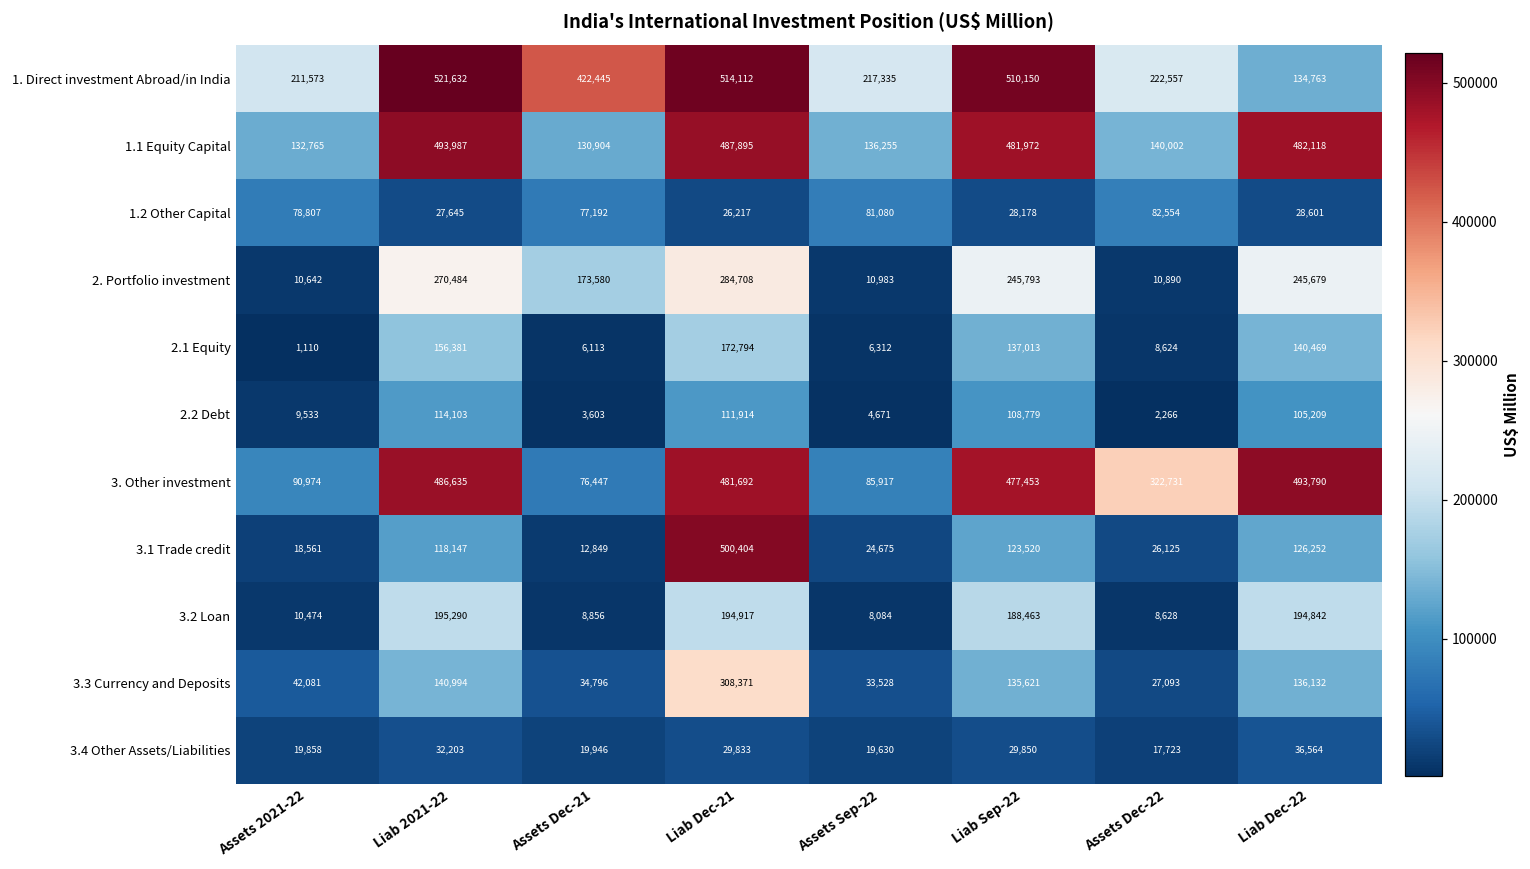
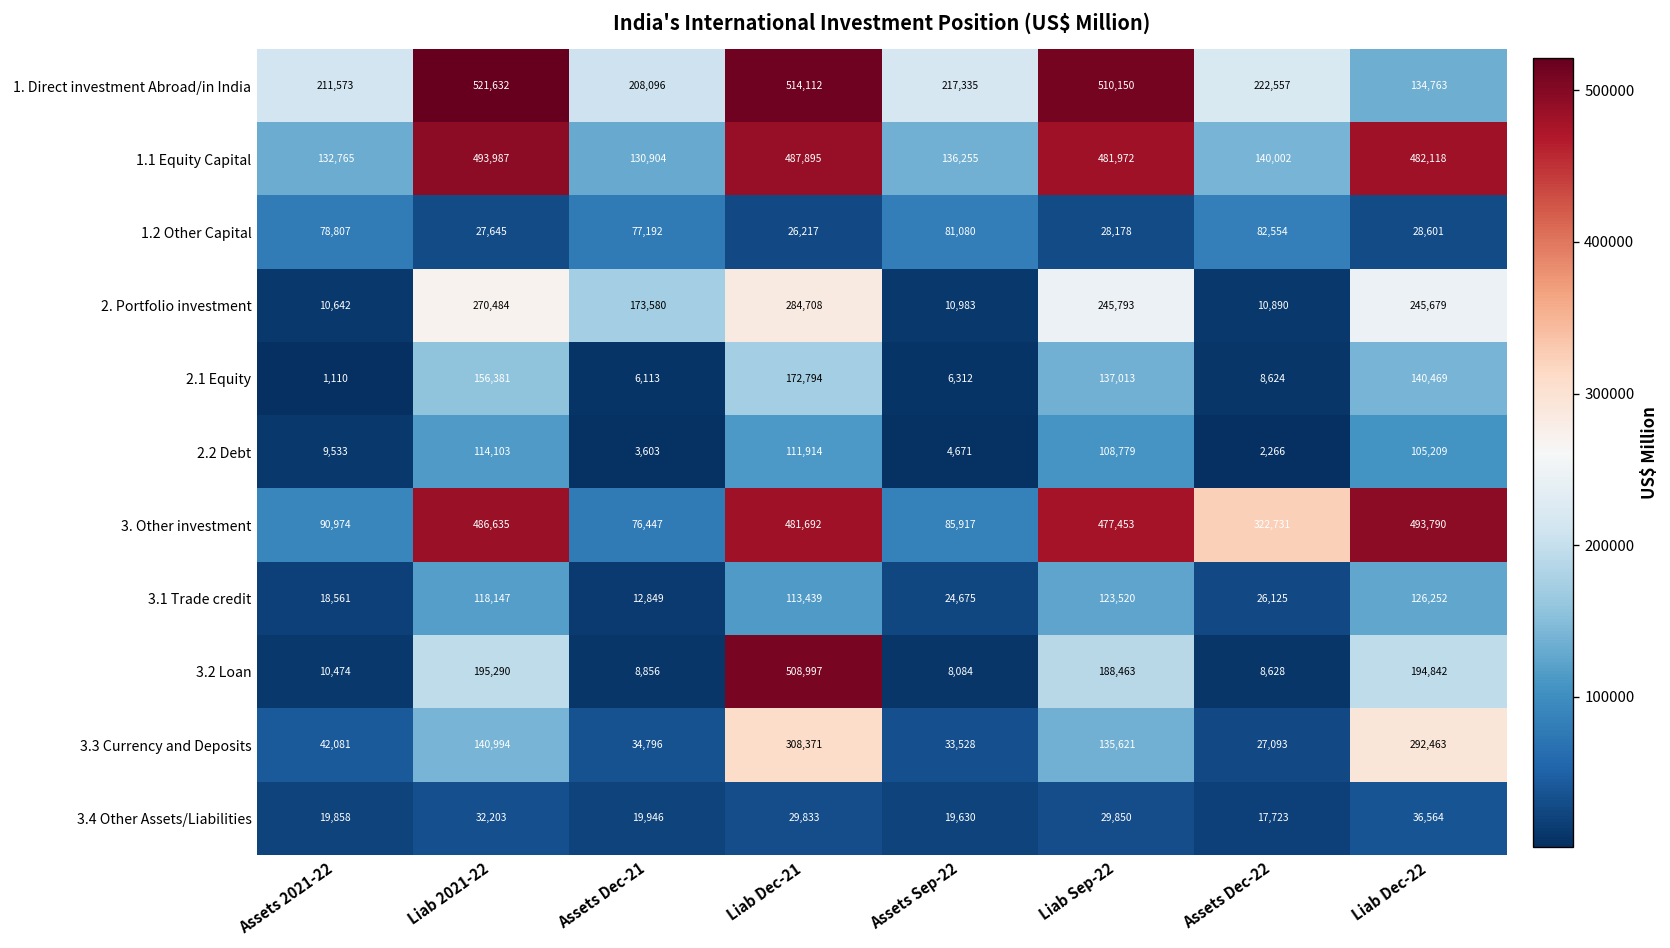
1. Direct investment Abroad/in India, Assets Dec-21: 422,445 -> 208,096
3.1 Trade credit, Liab Dec-21: 500,404 -> 113,439
3.2 Loan, Liab Dec-21: 194,917 -> 508,997
3.3 Currency and Deposits, Liab Dec-22: 136,132 -> 292,463
